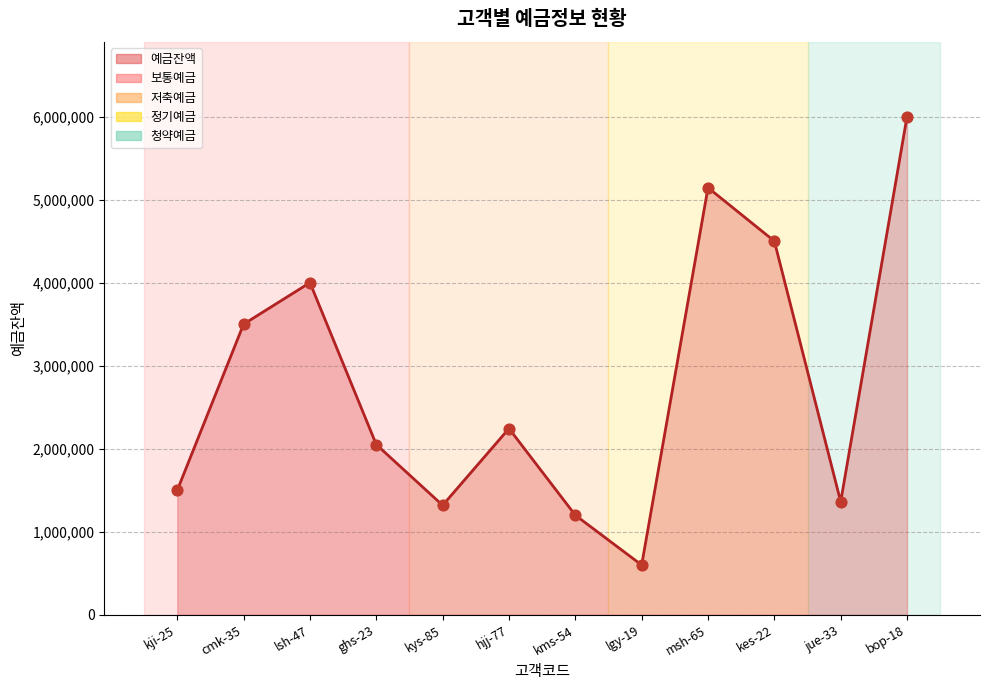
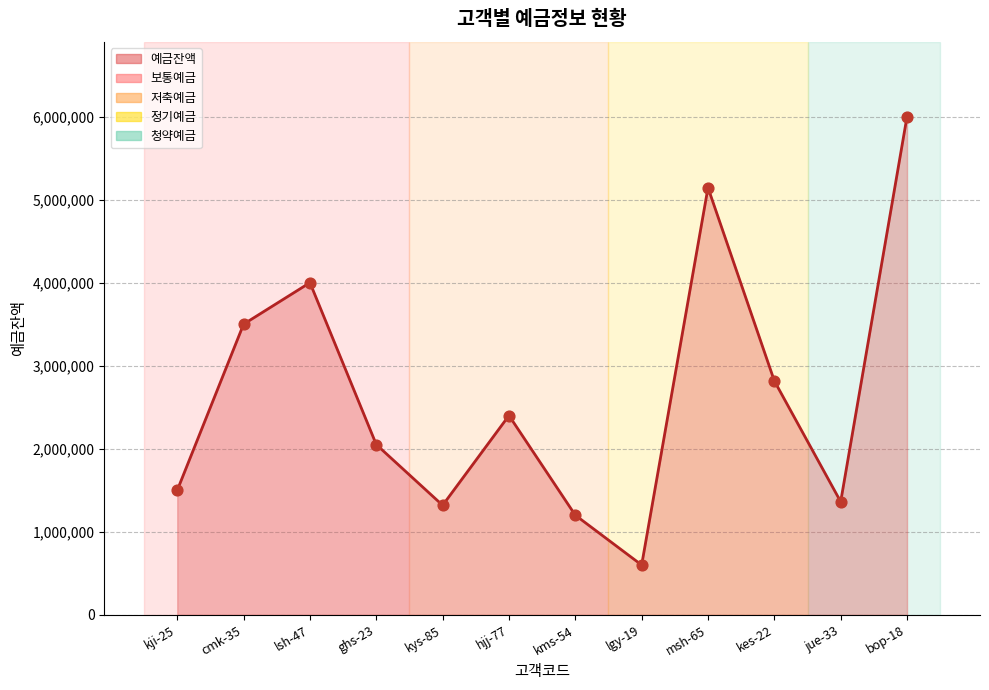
hjj-77: 2,200,000 -> 2,400,000
kes-22: 4,500,000 -> 2,800,000
